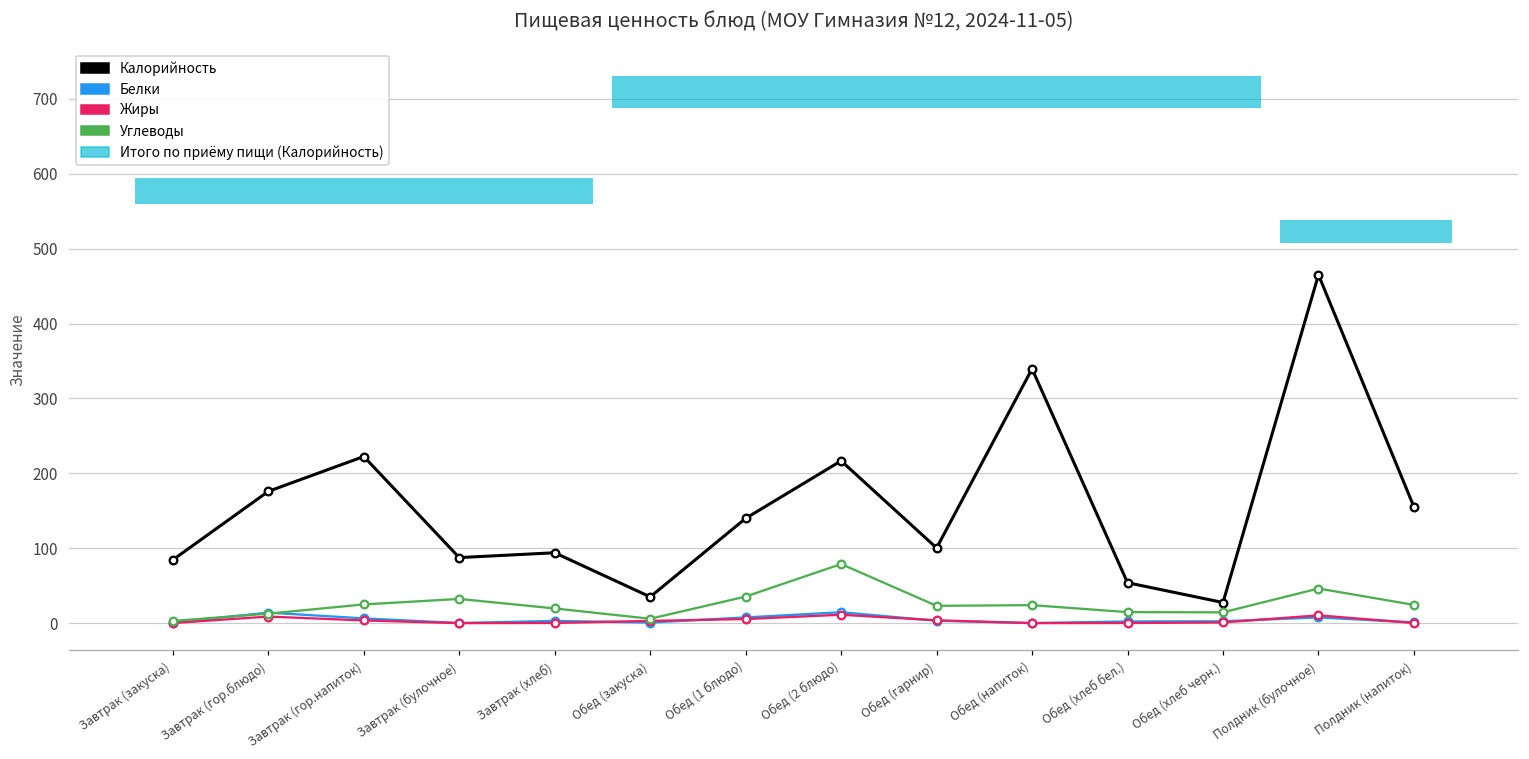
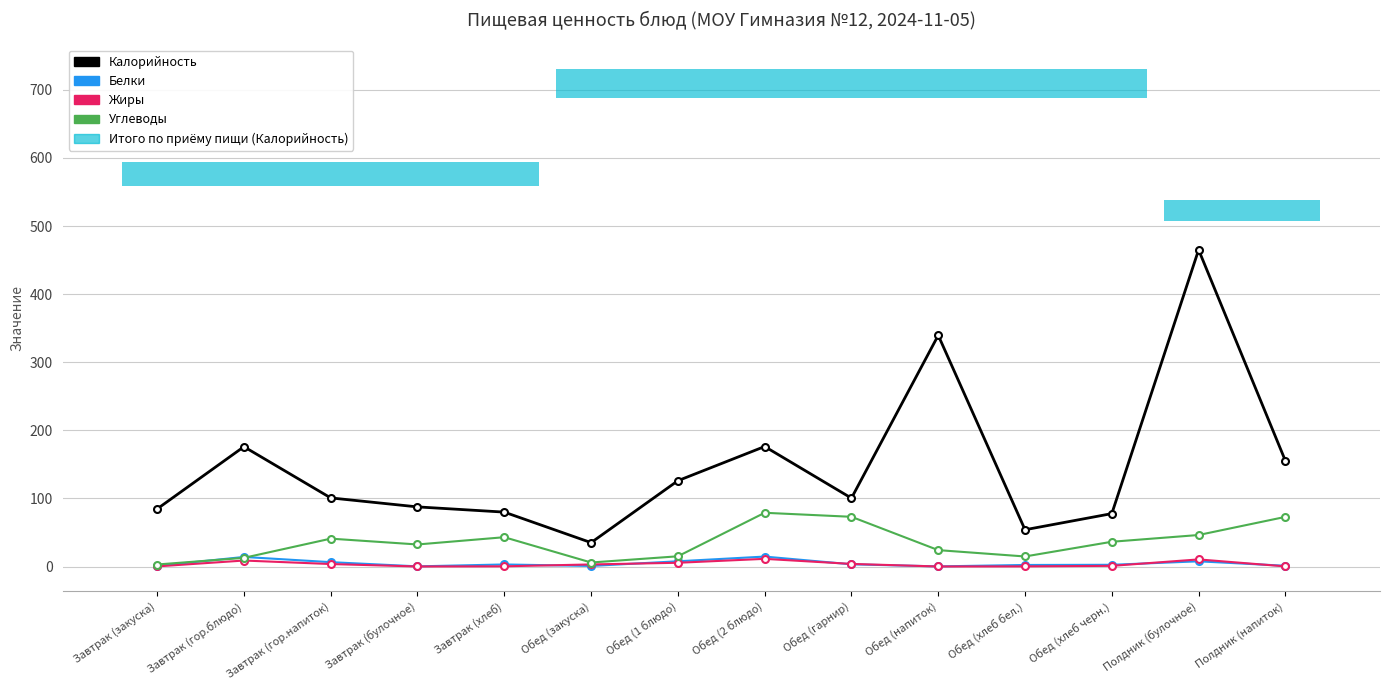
Калорийность, Завтрак (гор.напиток): 220 -> 100
Углеводы, Завтрак (гор.напиток): 30 -> 40
Калорийность, Завтрак (хлеб): 90 -> 80
Углеводы, Завтрак (хлеб): 20 -> 40
Калорийность, Обед (1 блюдо): 140 -> 130
Углеводы, Обед (1 блюдо): 40 -> 20
Калорийность, Обед (2 блюдо): 220 -> 180
Углеводы, Обед (гарнир): 20 -> 70
Калорийность, Обед (хлеб черн.): 30 -> 80
Углеводы, Обед (хлеб черн.): 10 -> 40
Углеводы, Полдник (напиток): 20 -> 70
